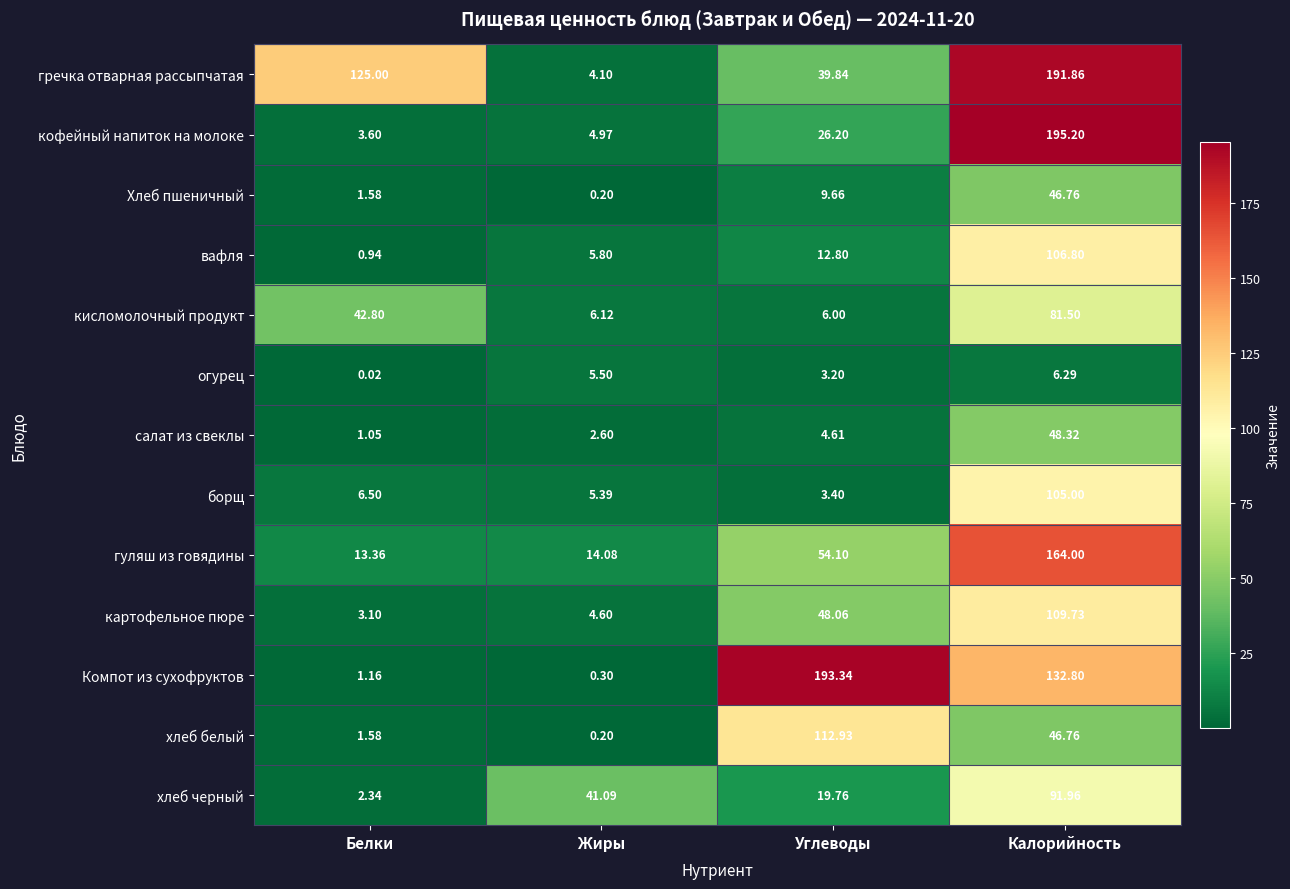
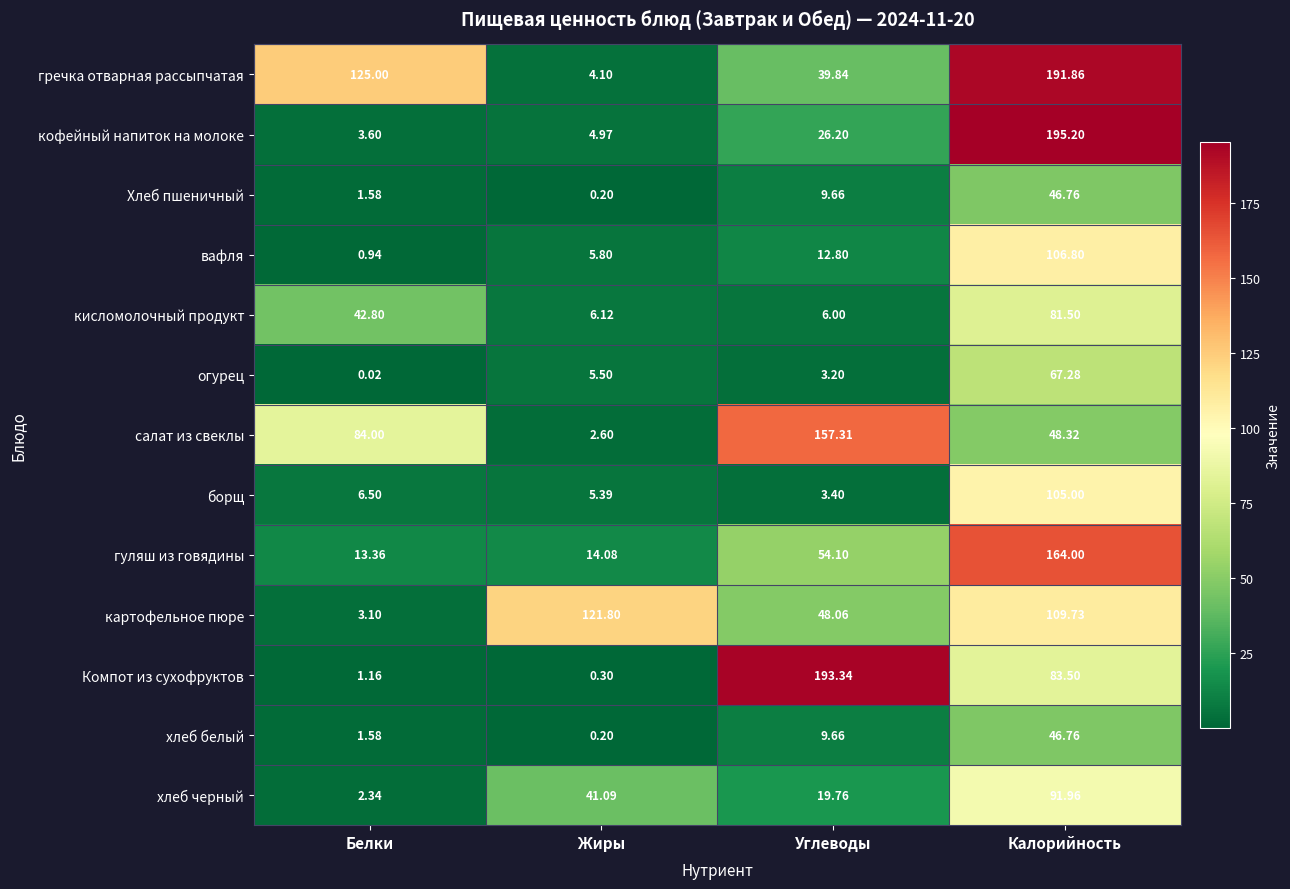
огурец, Калорийность: 6.29 -> 67.28
салат из свеклы, Белки: 1.05 -> 84.00
салат из свеклы, Углеводы: 4.61 -> 157.31
картофельное пюре, Жиры: 4.60 -> 121.80
Компот из сухофруктов, Калорийность: 132.80 -> 83.50
хлеб белый, Углеводы: 112.93 -> 9.66
